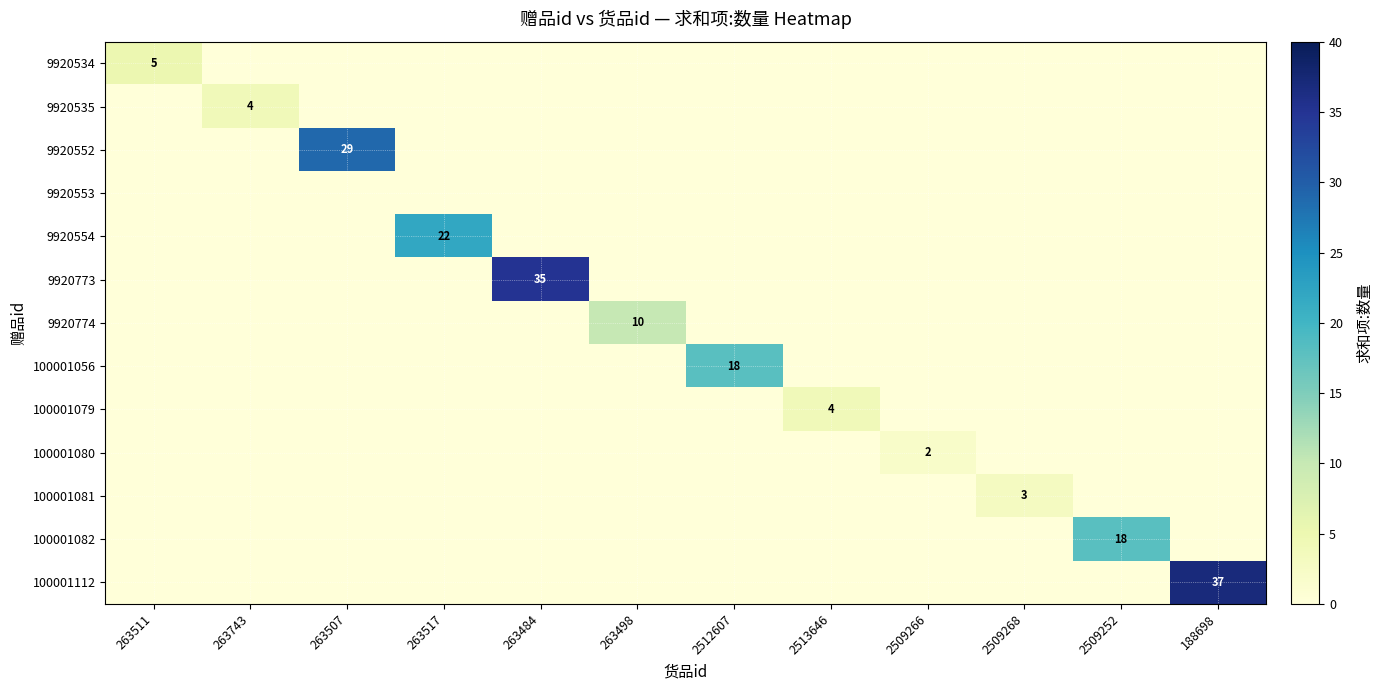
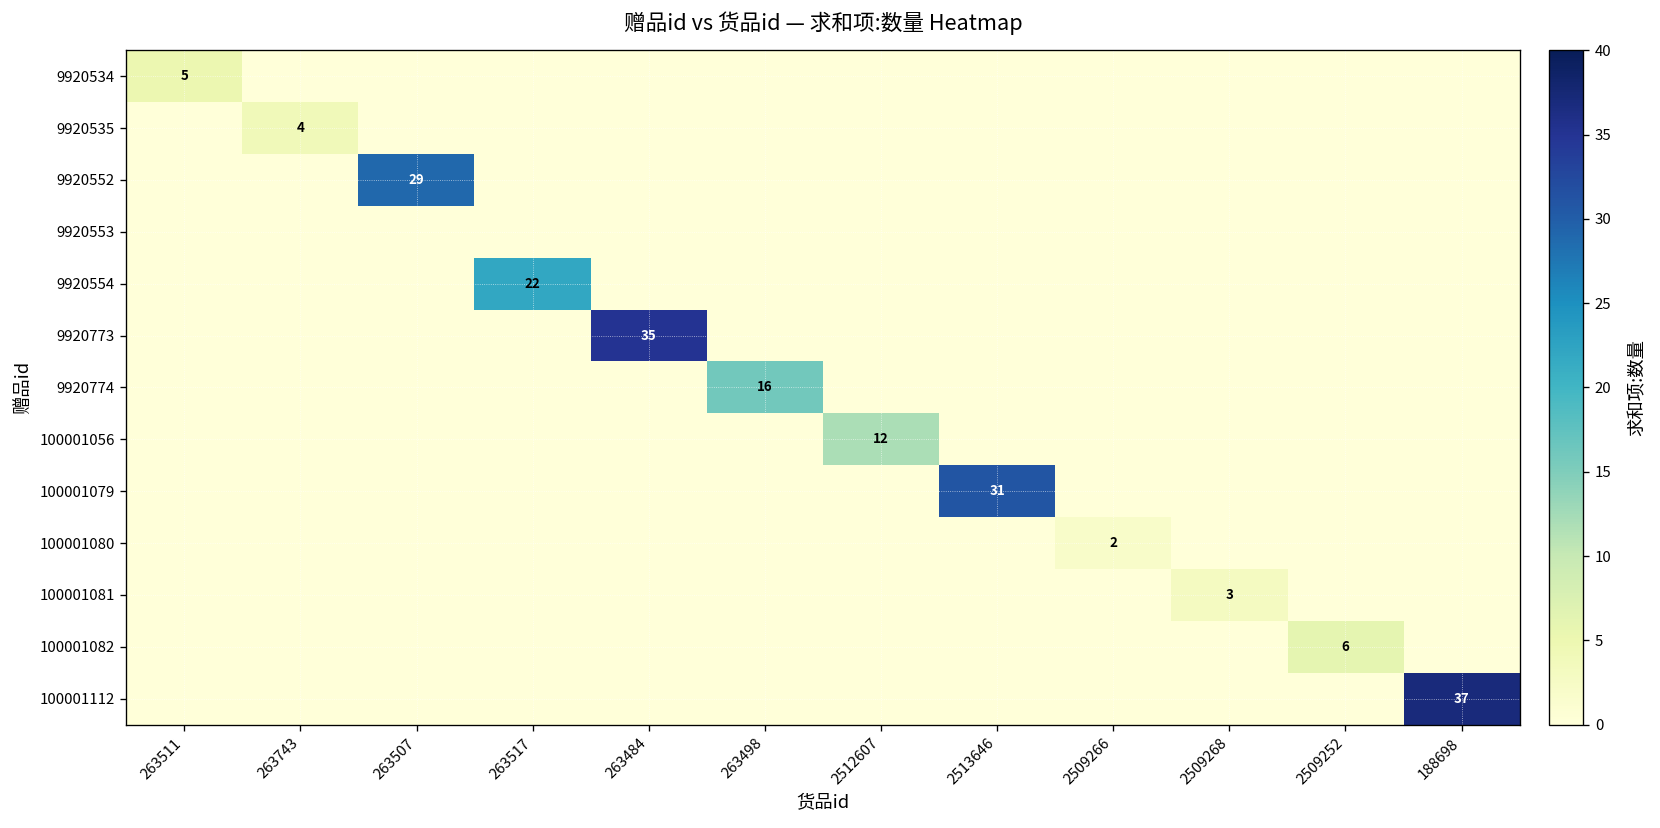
9920774, 263498: 10 -> 16
100001056, 2512607: 18 -> 12
100001079, 2513646: 4 -> 31
100001082, 2509252: 18 -> 6
